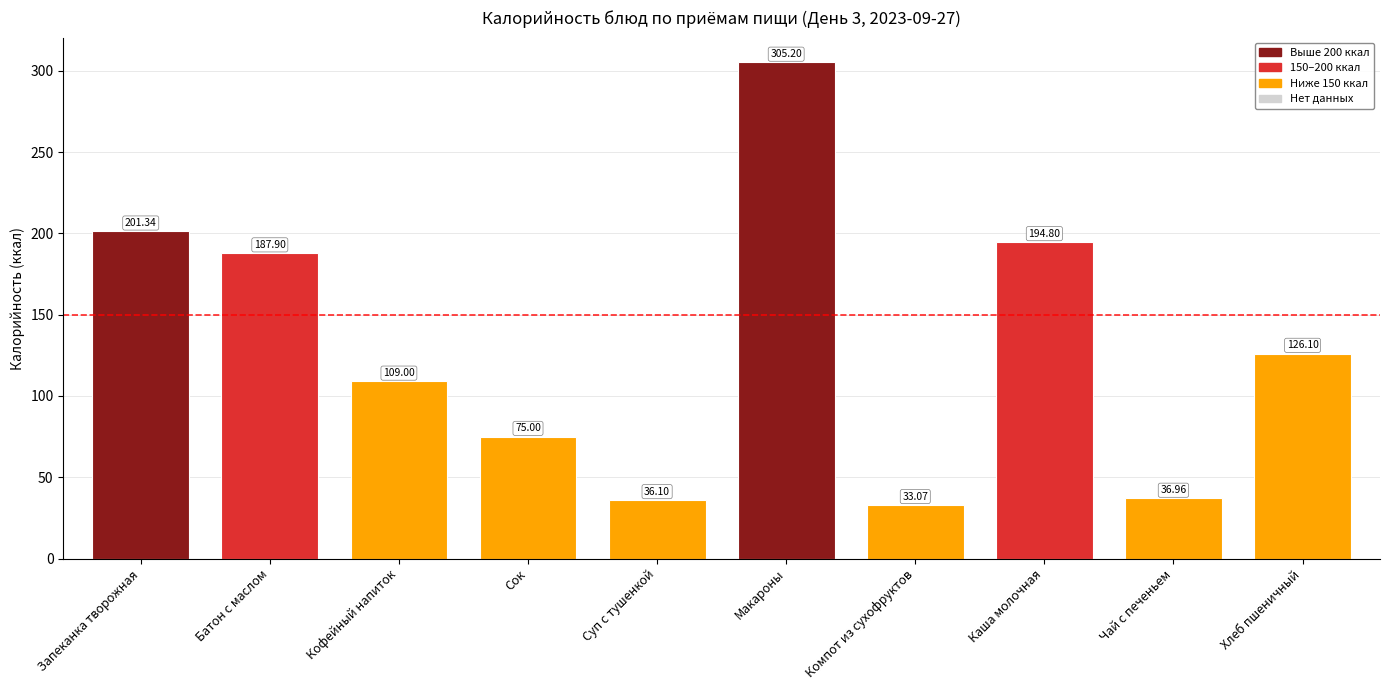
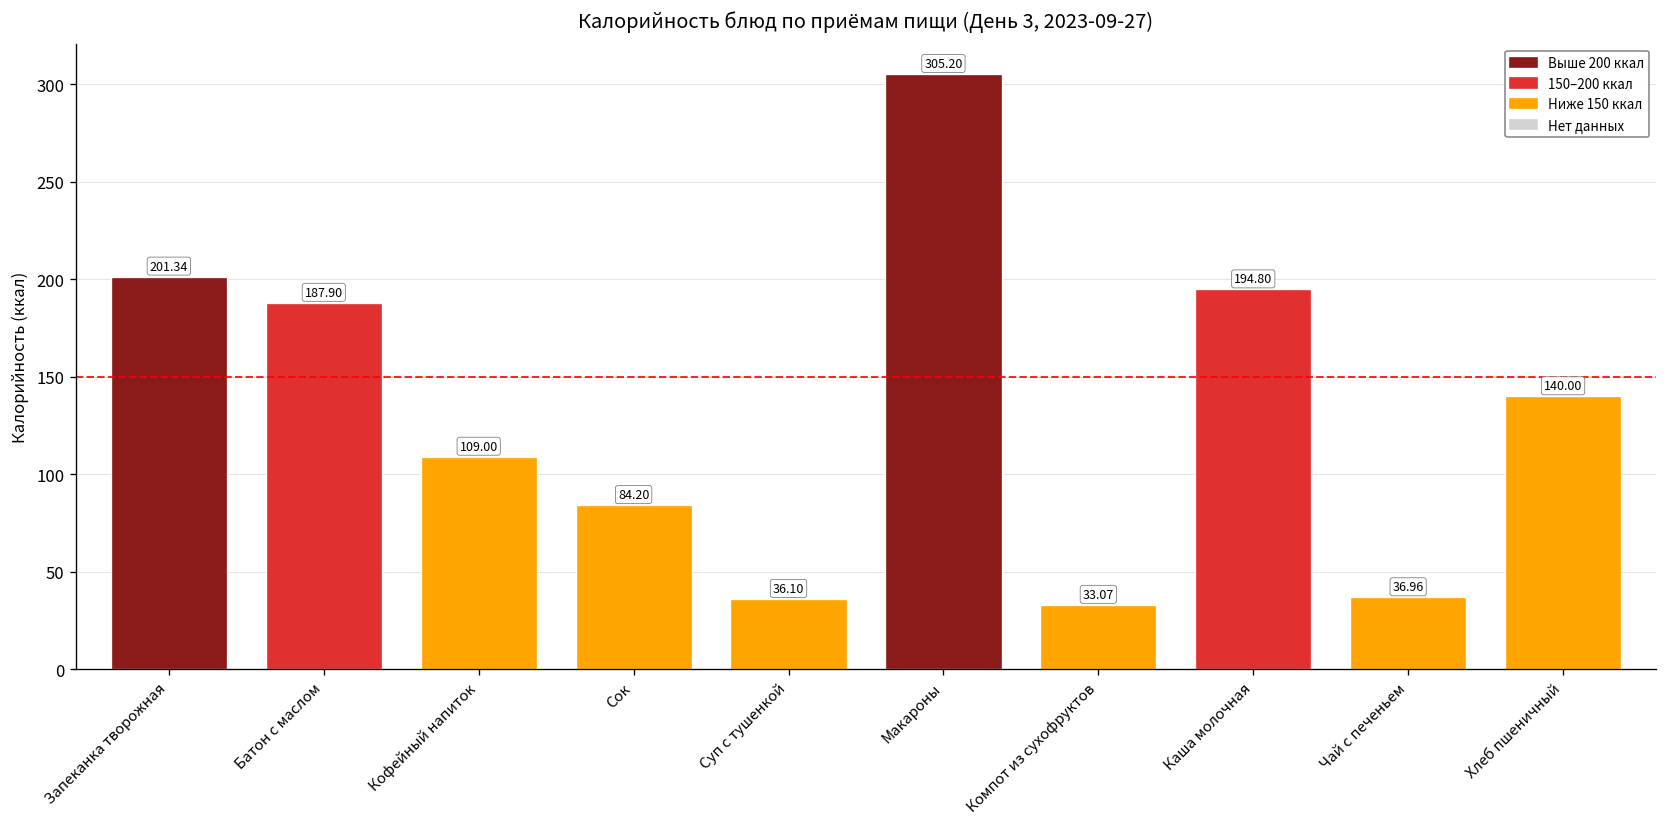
Сок: 75.00 -> 84.20
Хлеб пшеничный: 126.10 -> 140.00
